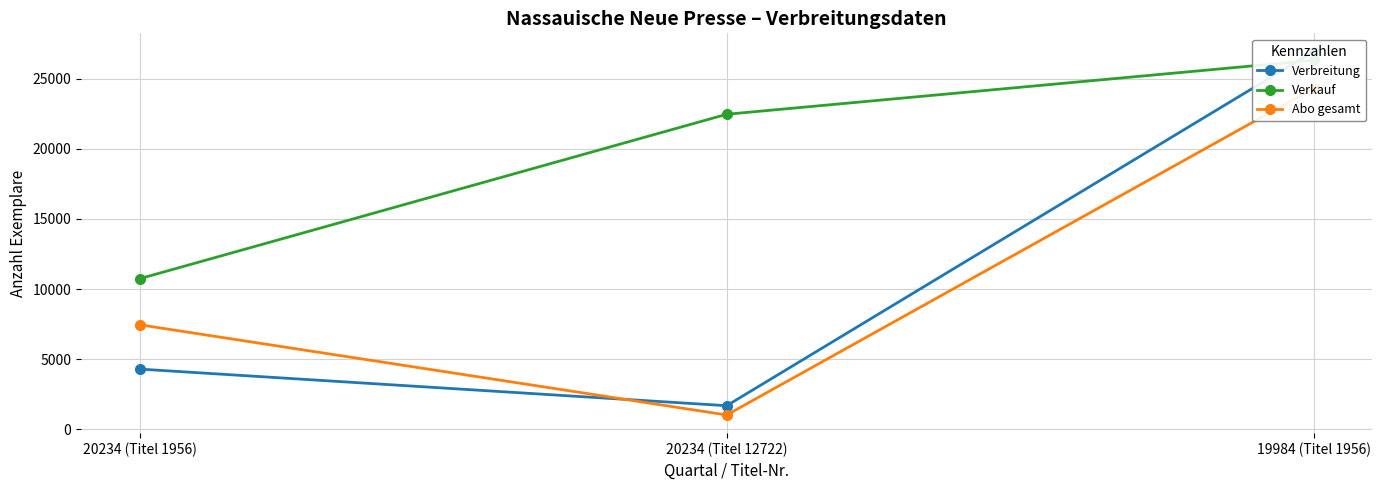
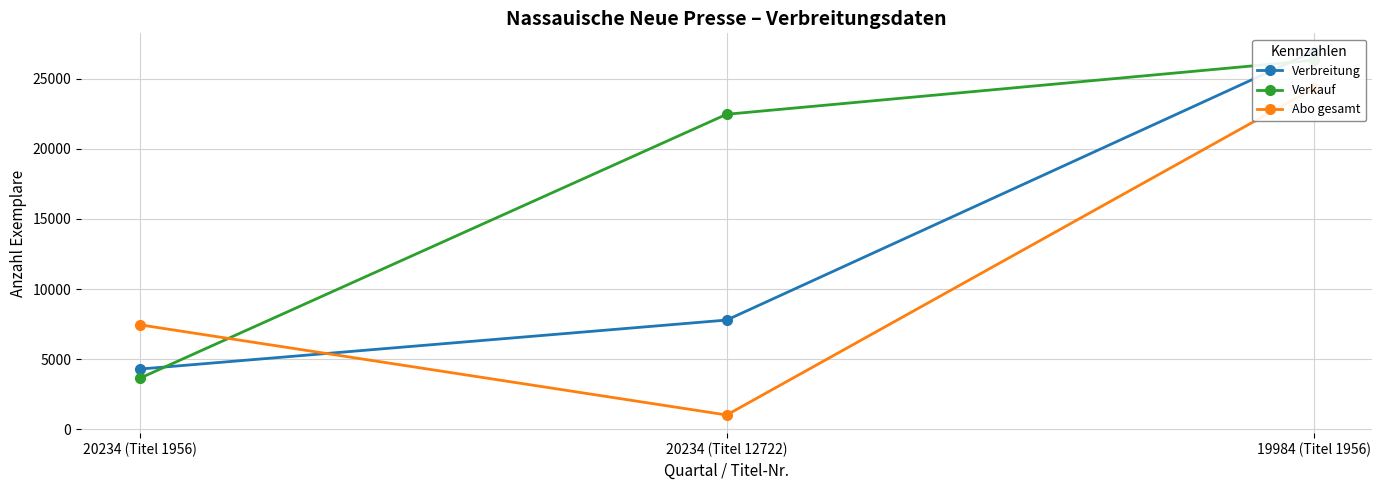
Verkauf, 20234 (Titel 1956): 10700 -> 3600
Verbreitung, 20234 (Titel 12722): 1700 -> 7800
